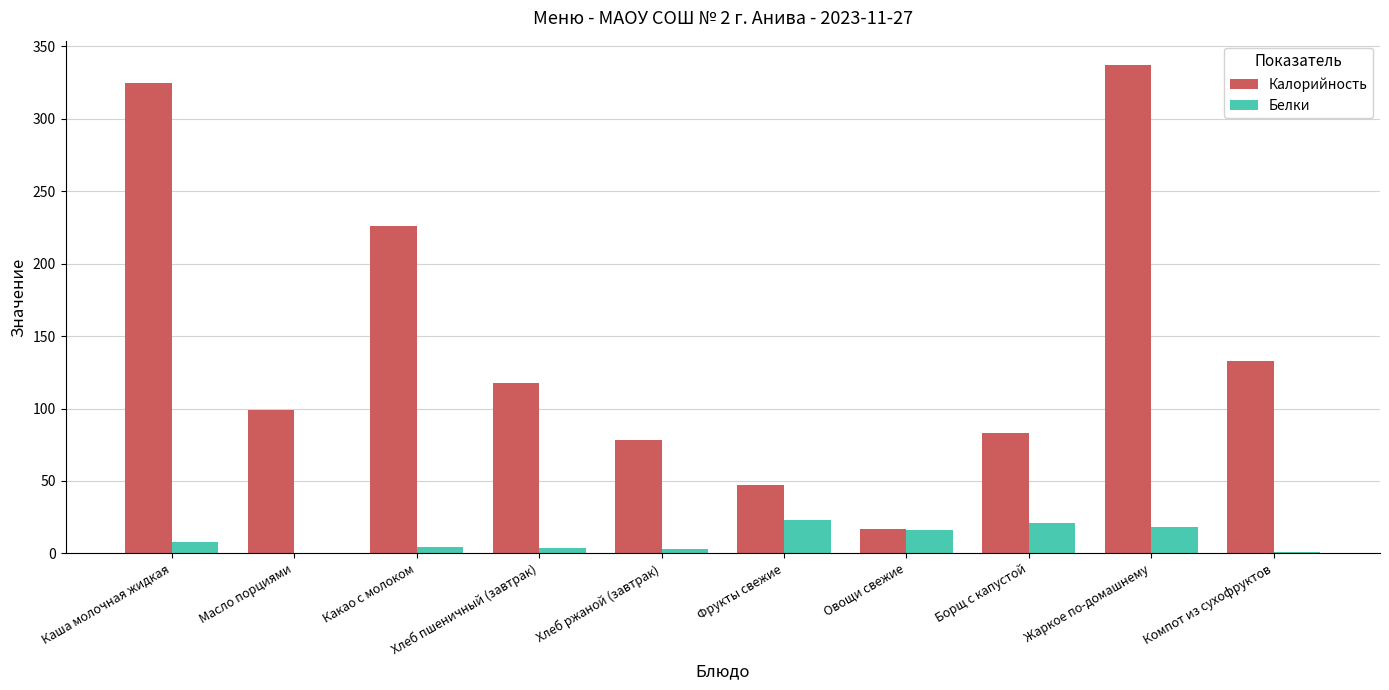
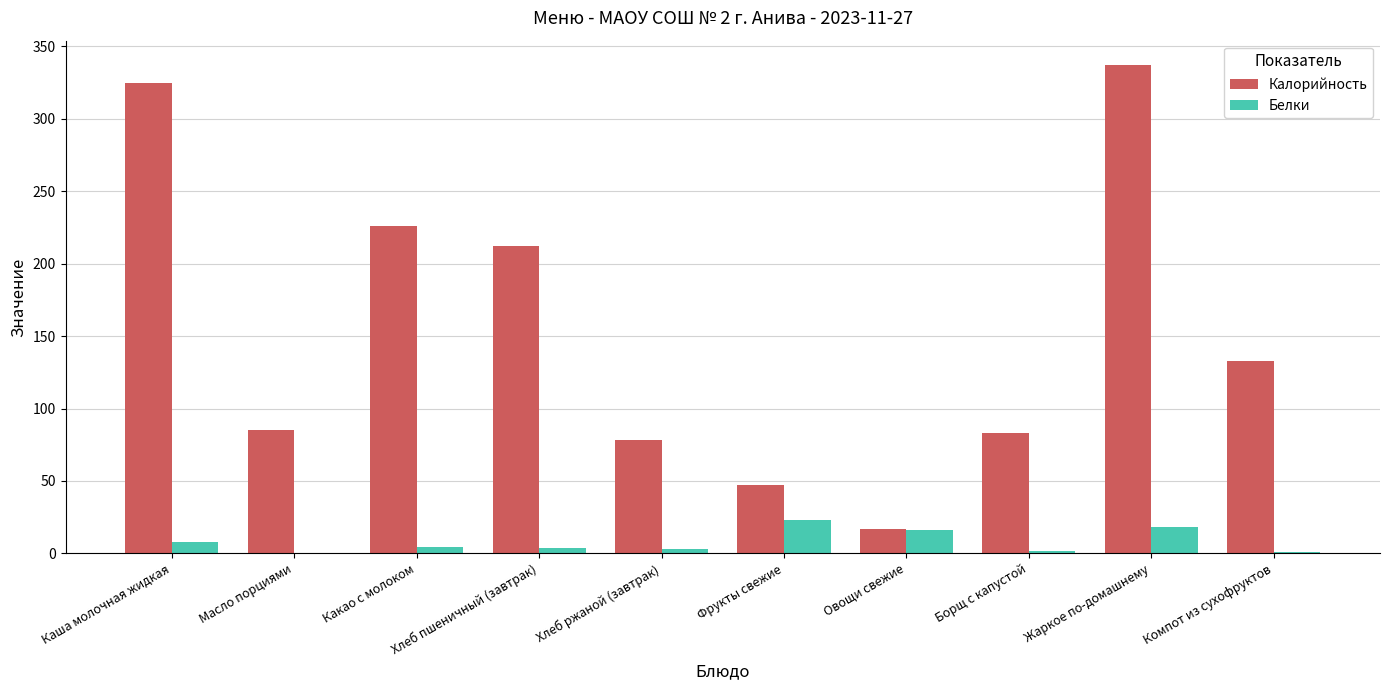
Калорийность, Масло порциями: 99 -> 85
Калорийность, Хлеб пшеничный (завтрак): 118 -> 212
Белки, Борщ с капустой: 21 -> 1
